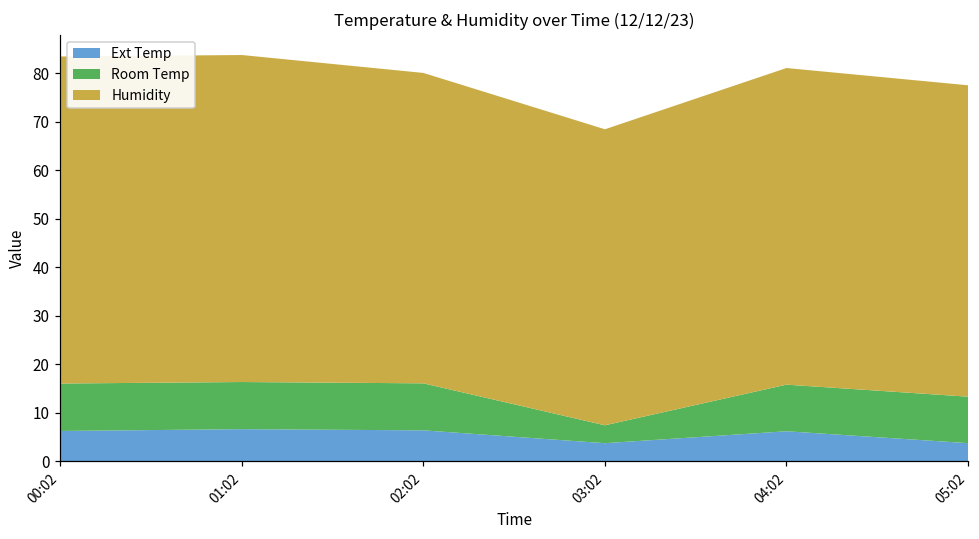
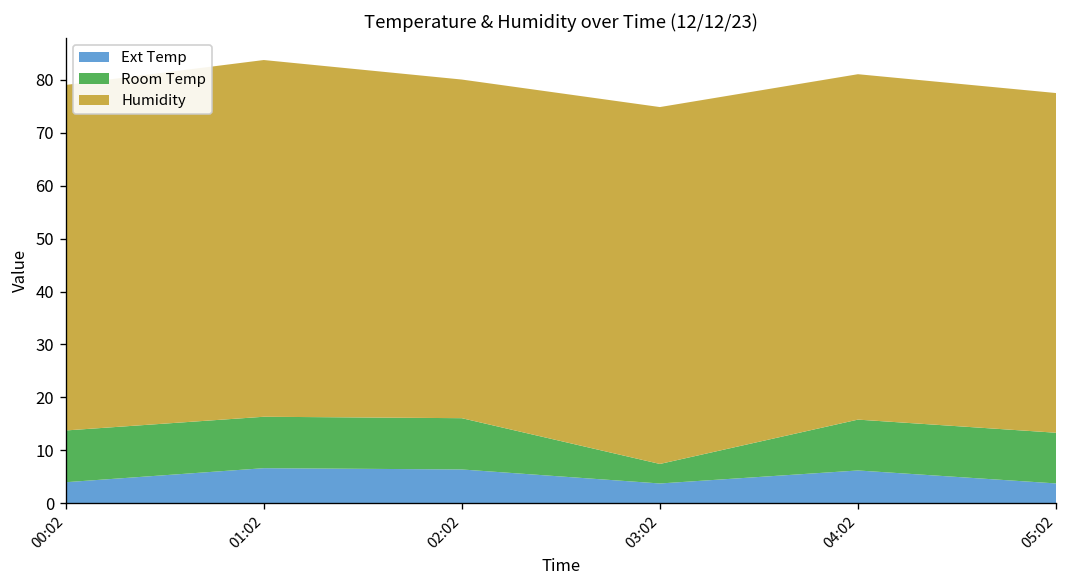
Ext Temp, 00:02: 6 -> 4
Humidity, 00:02: 67 -> 65
Humidity, 03:02: 61 -> 67
